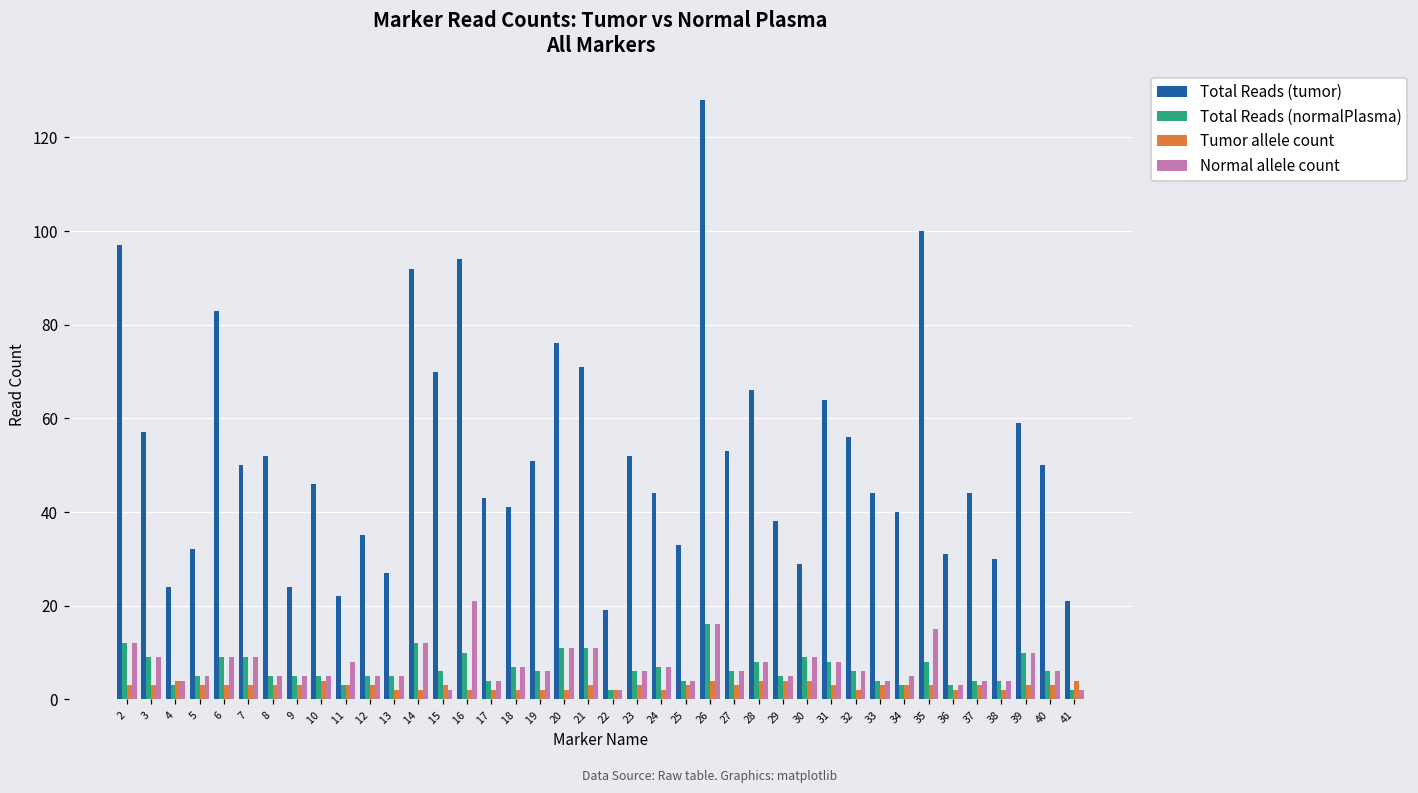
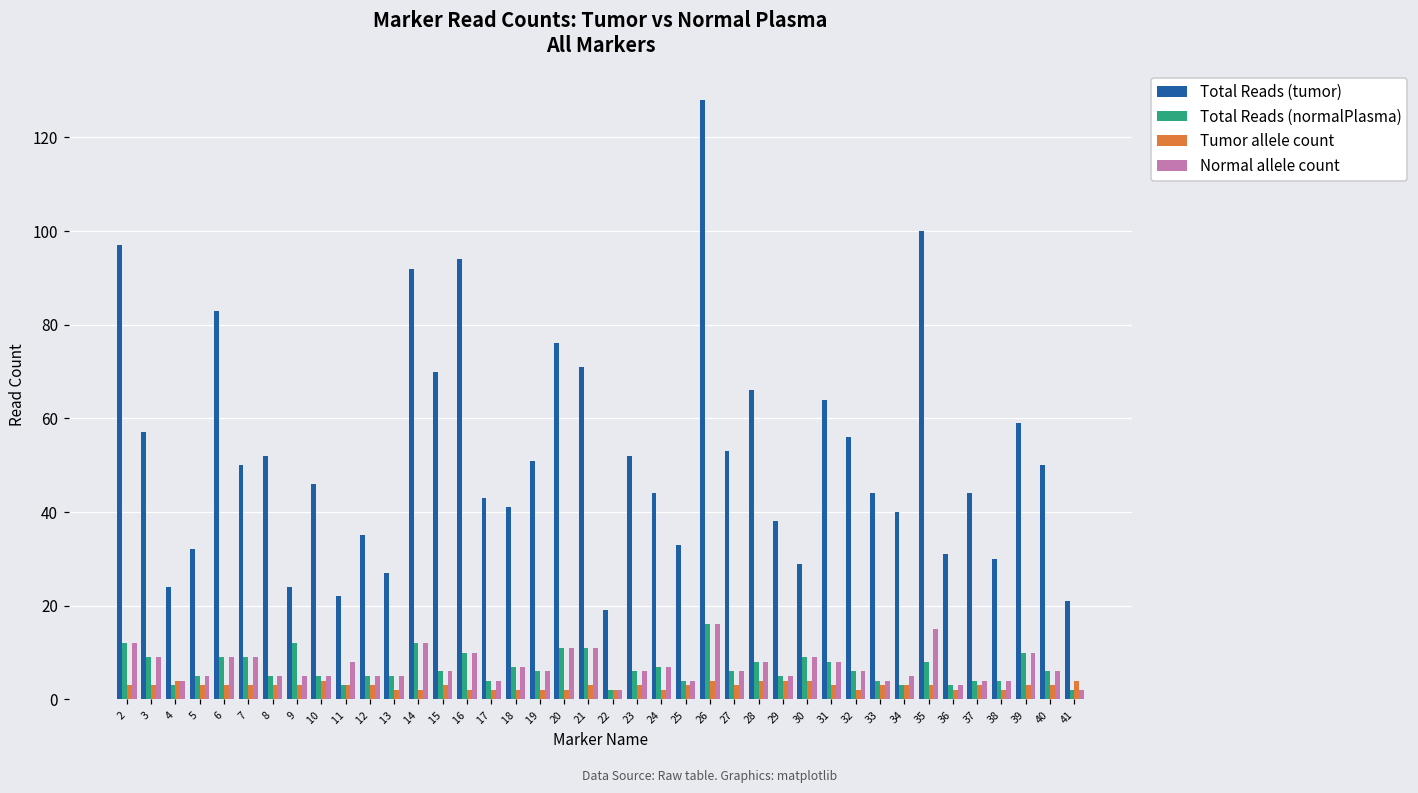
Total Reads (normalPlasma), 9: 5 -> 12
Normal allele count, 15: 2 -> 6
Normal allele count, 16: 21 -> 10
